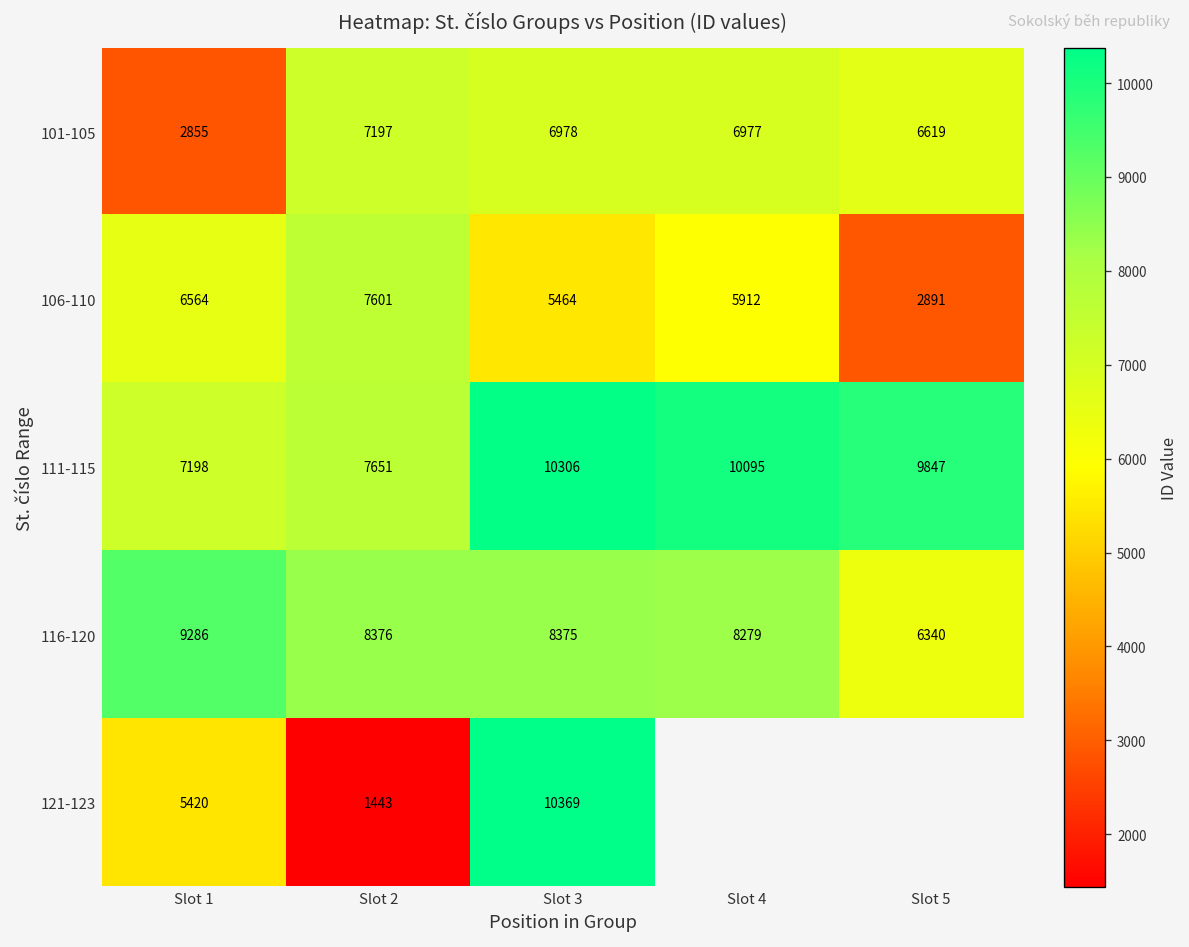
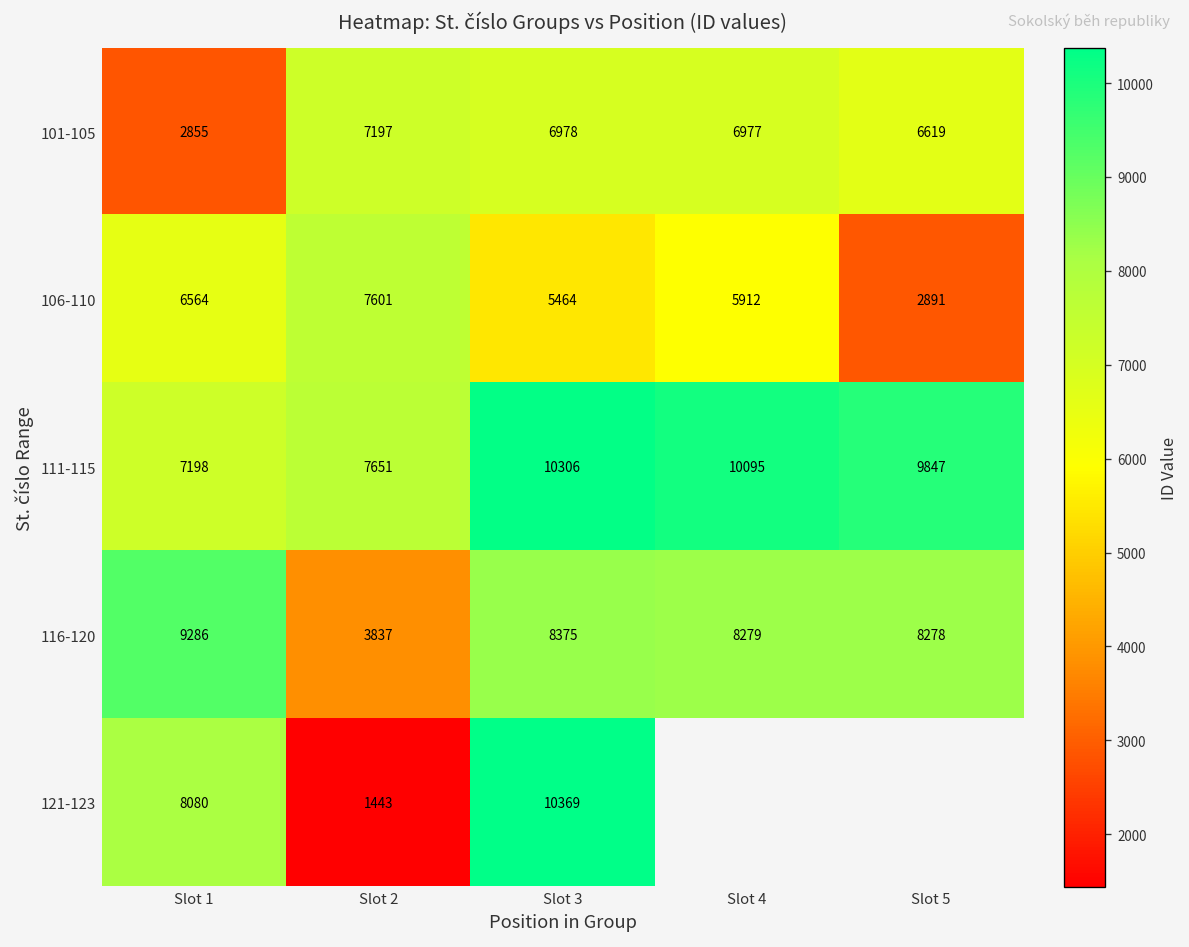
116-120, Slot 2: 8376 -> 3837
116-120, Slot 5: 6340 -> 8278
121-123, Slot 1: 5420 -> 8080
